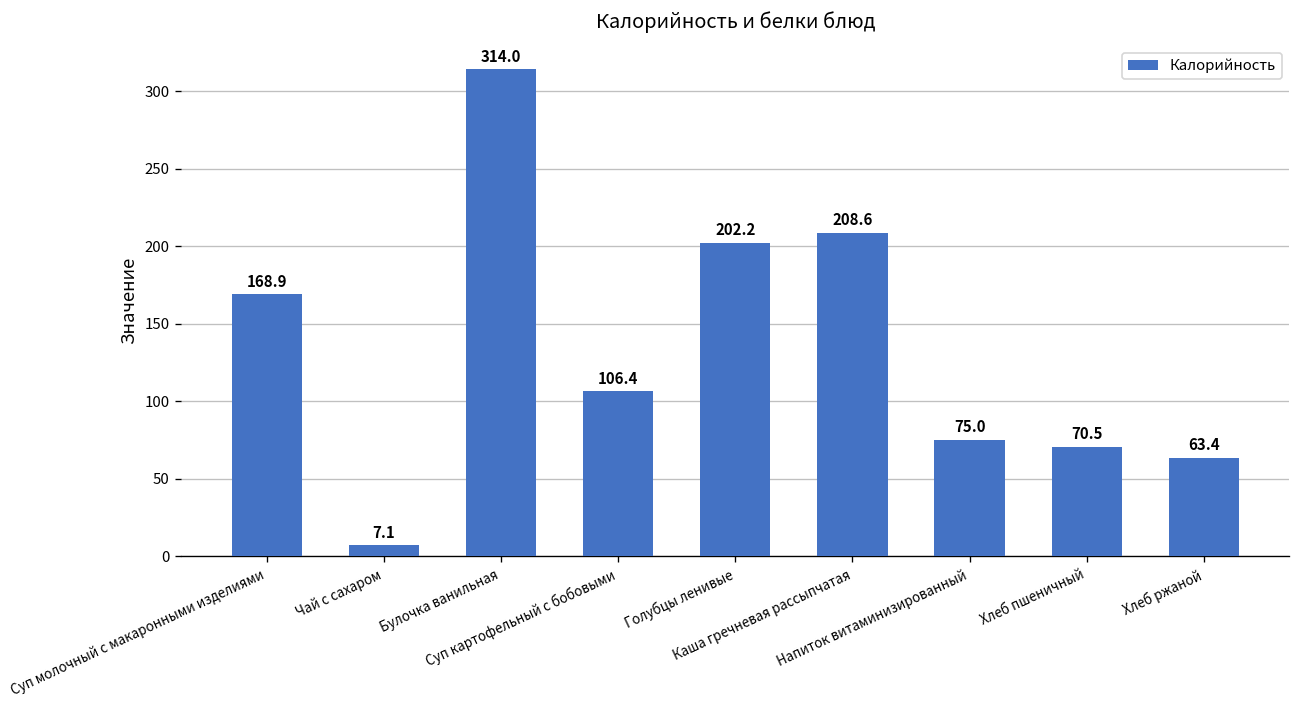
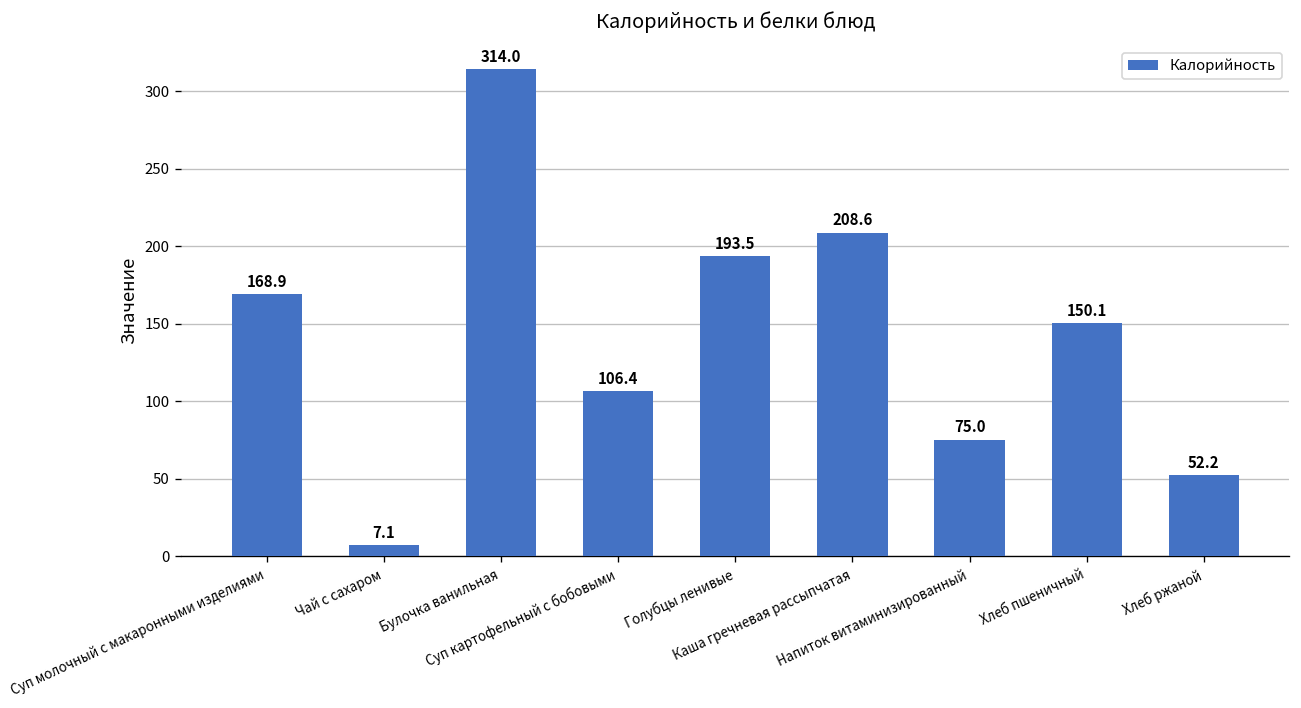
Голубцы ленивые: 202.2 -> 193.5
Хлеб пшеничный: 70.5 -> 150.1
Хлеб ржаной: 63.4 -> 52.2
